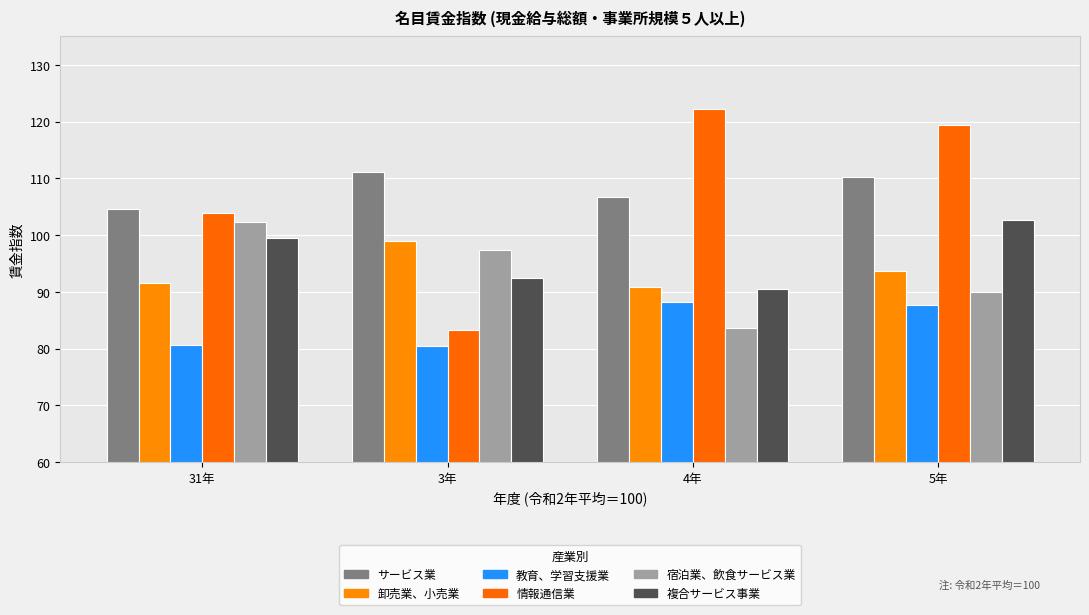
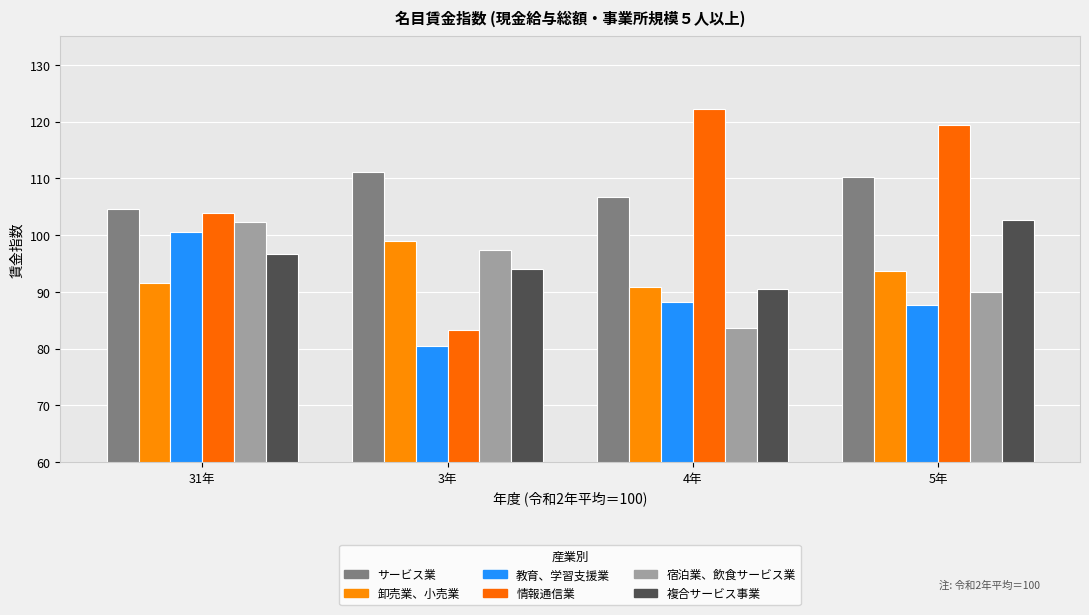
教育、学習支援業, 31年: 81 -> 101
複合サービス事業, 31年: 100 -> 97
複合サービス事業, 3年: 93 -> 94
